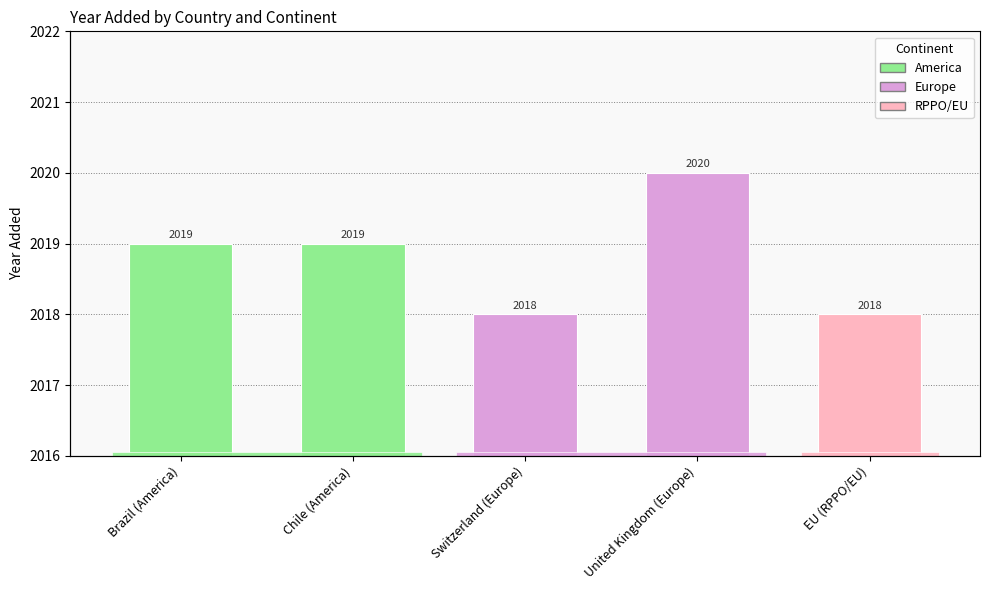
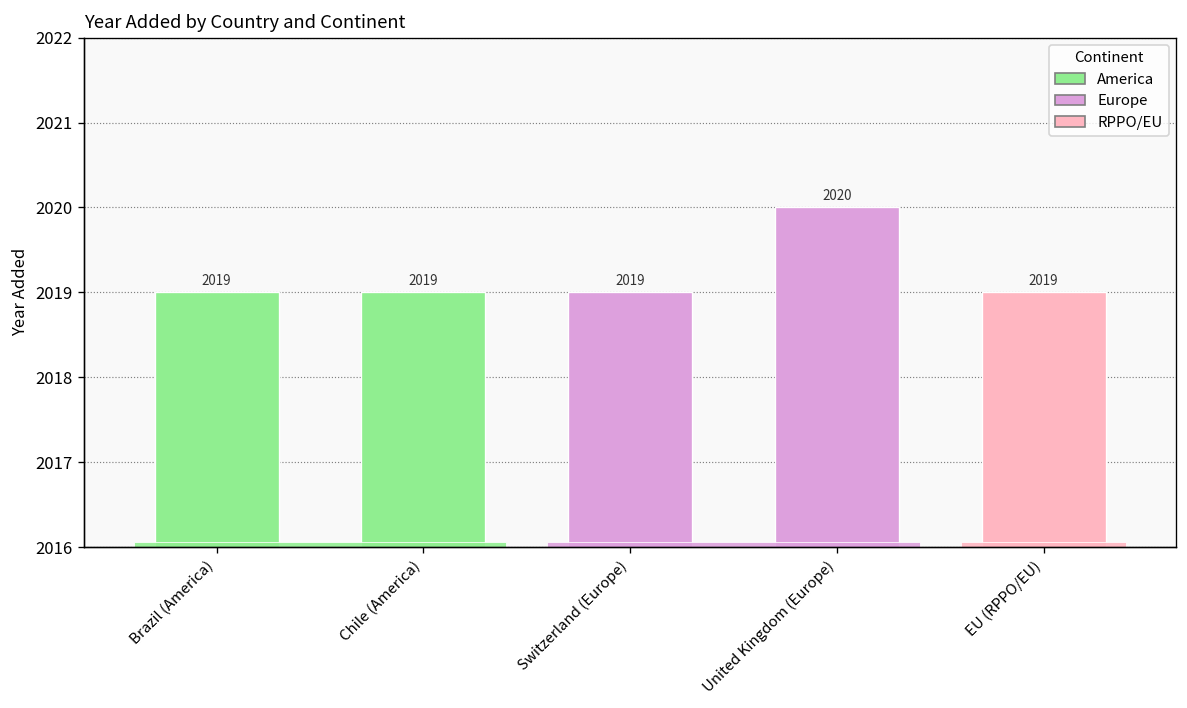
Switzerland (Europe): 2018 -> 2019
EU (RPPO/EU): 2018 -> 2019
